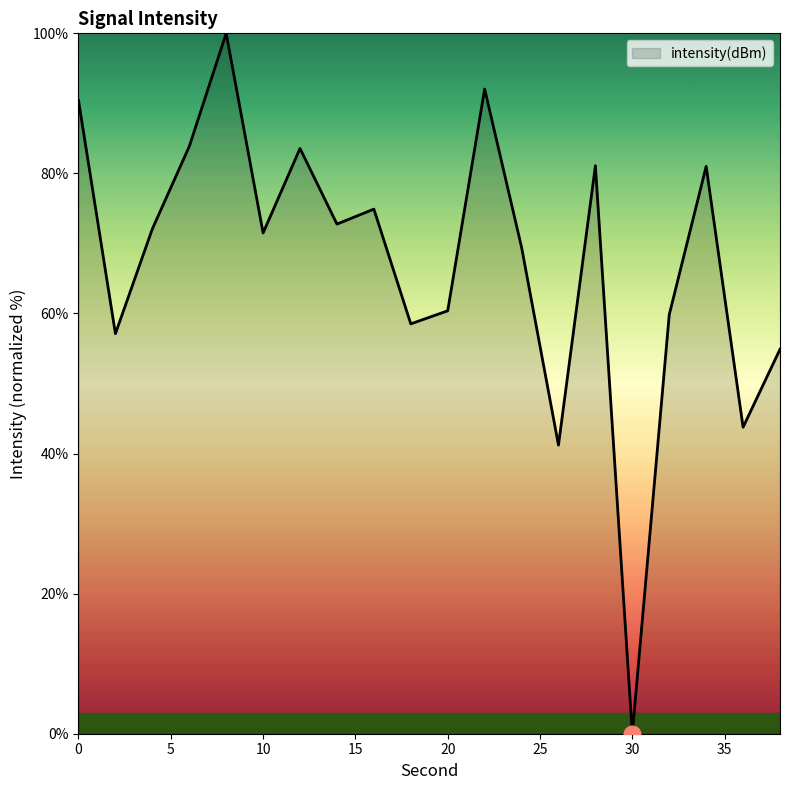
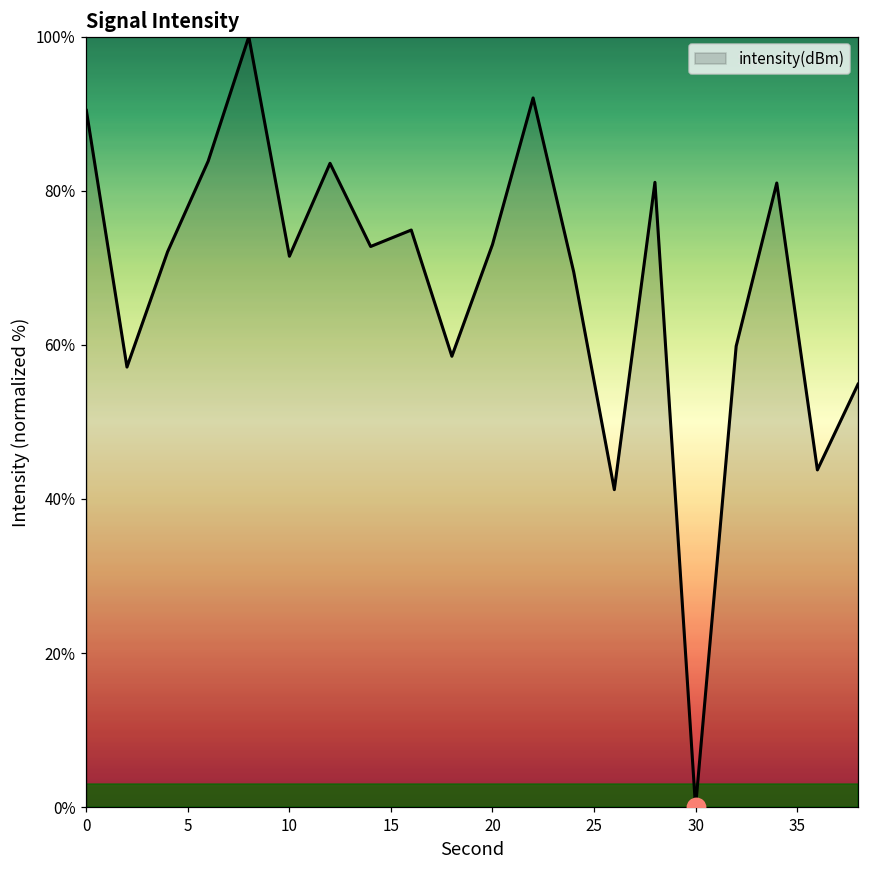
intensity(dBm), 20: 60% -> 73%
